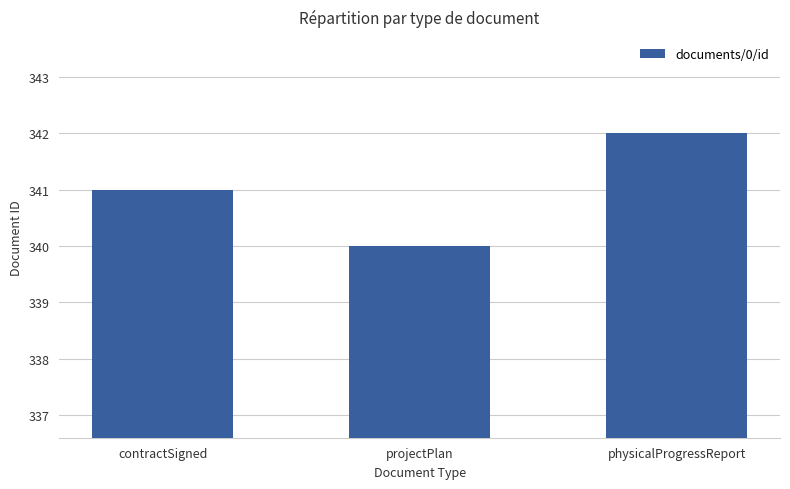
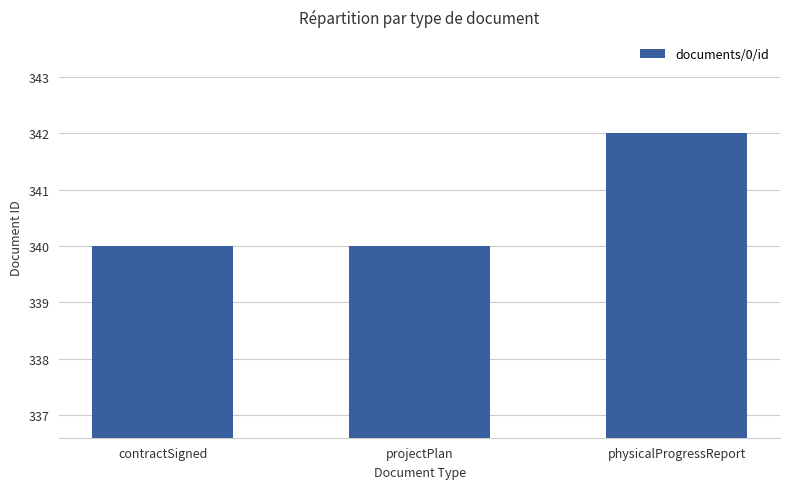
contractSigned: 341 -> 340
